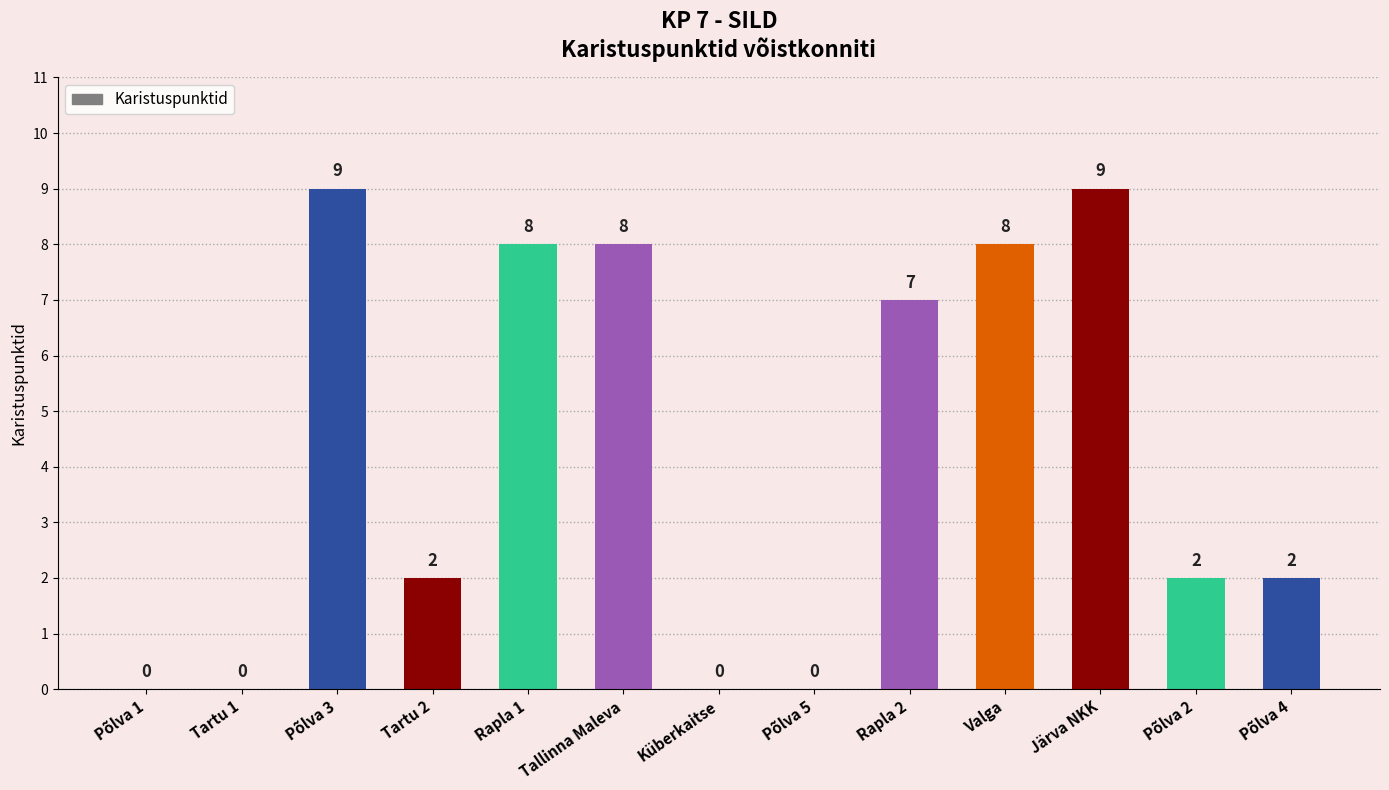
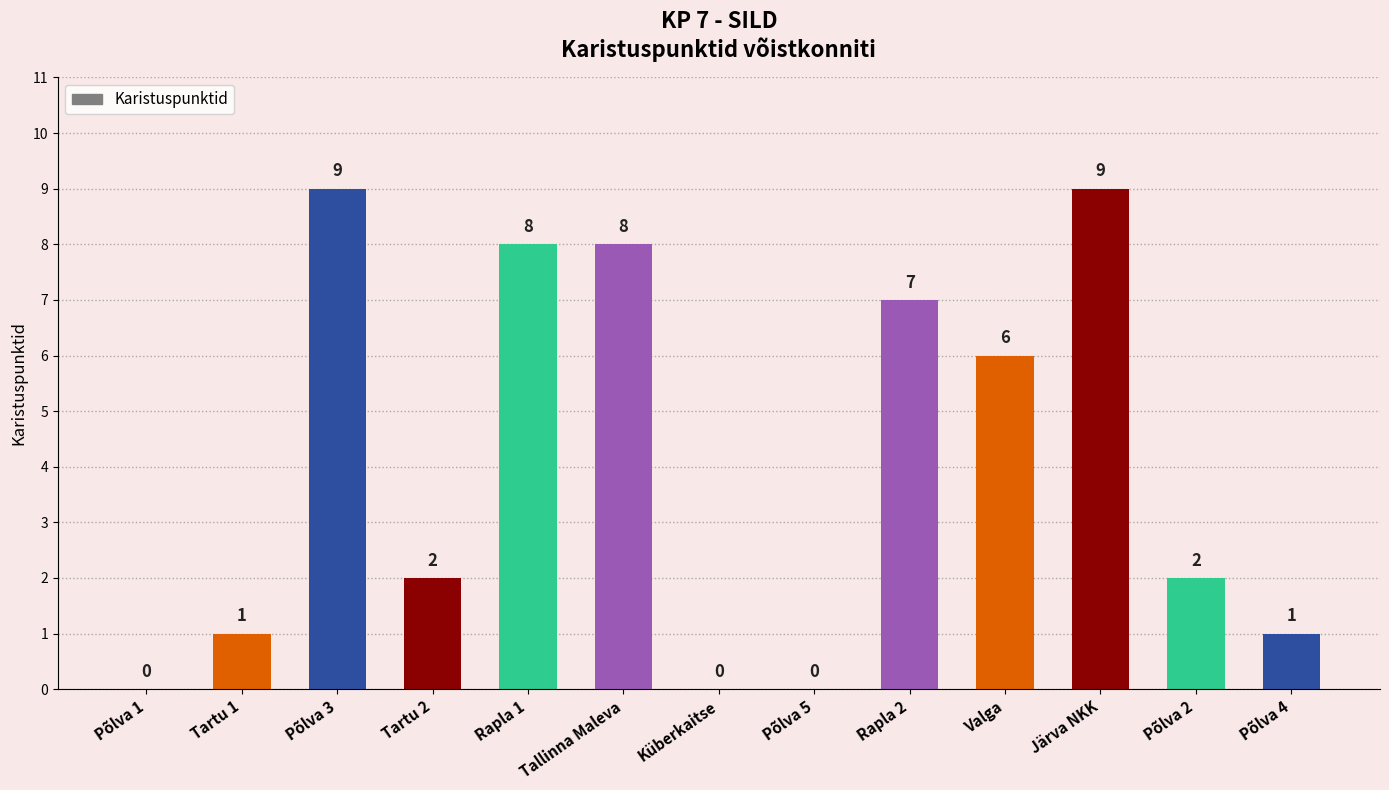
Tartu 1: 0 -> 1
Valga: 8 -> 6
Põlva 4: 2 -> 1
